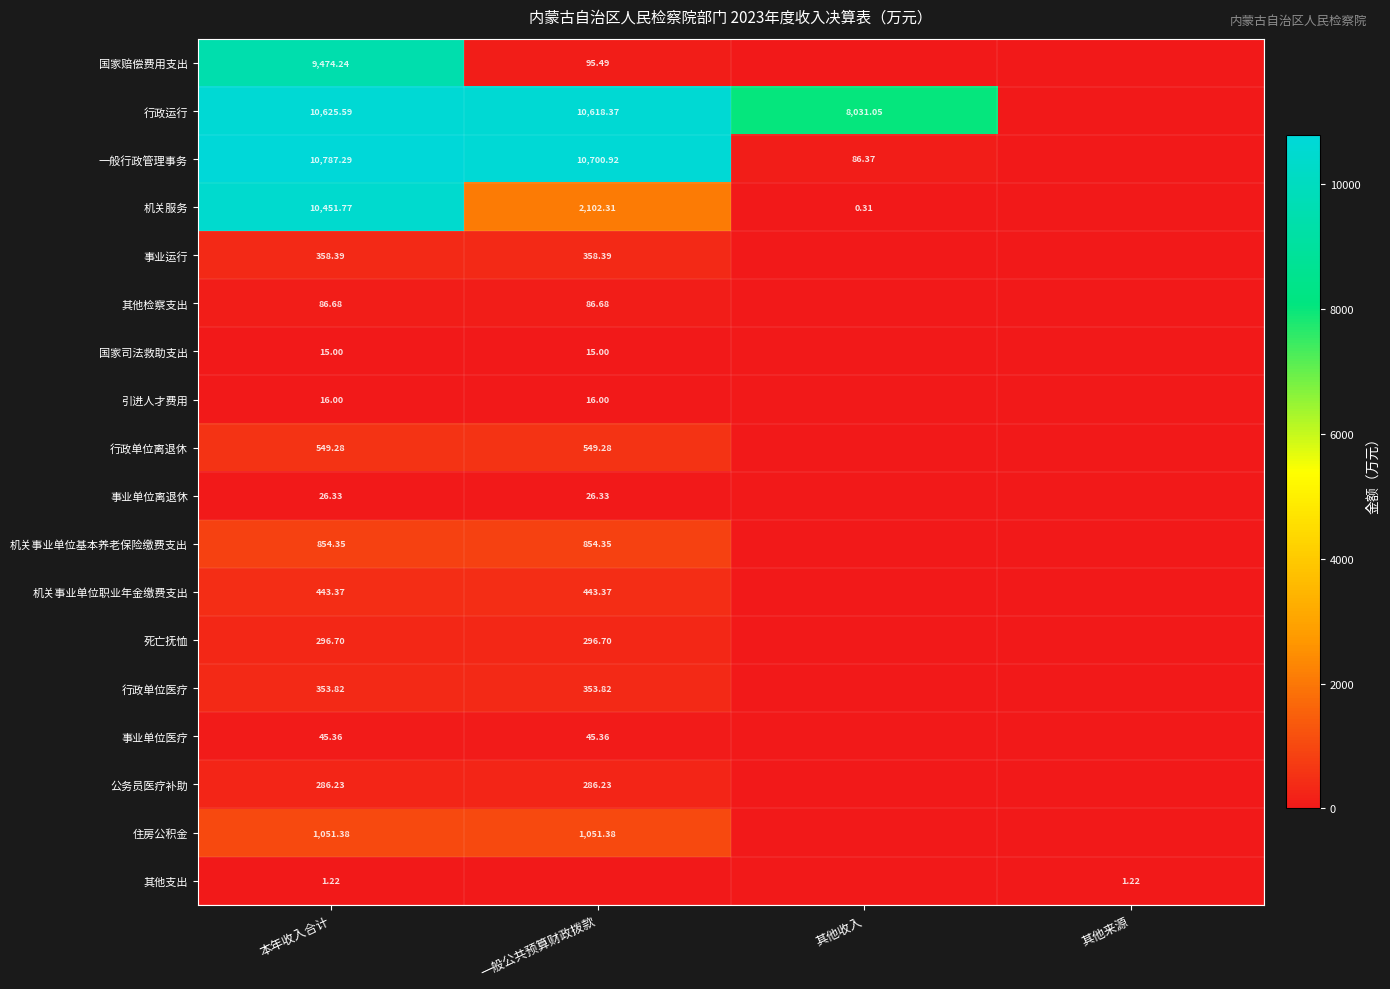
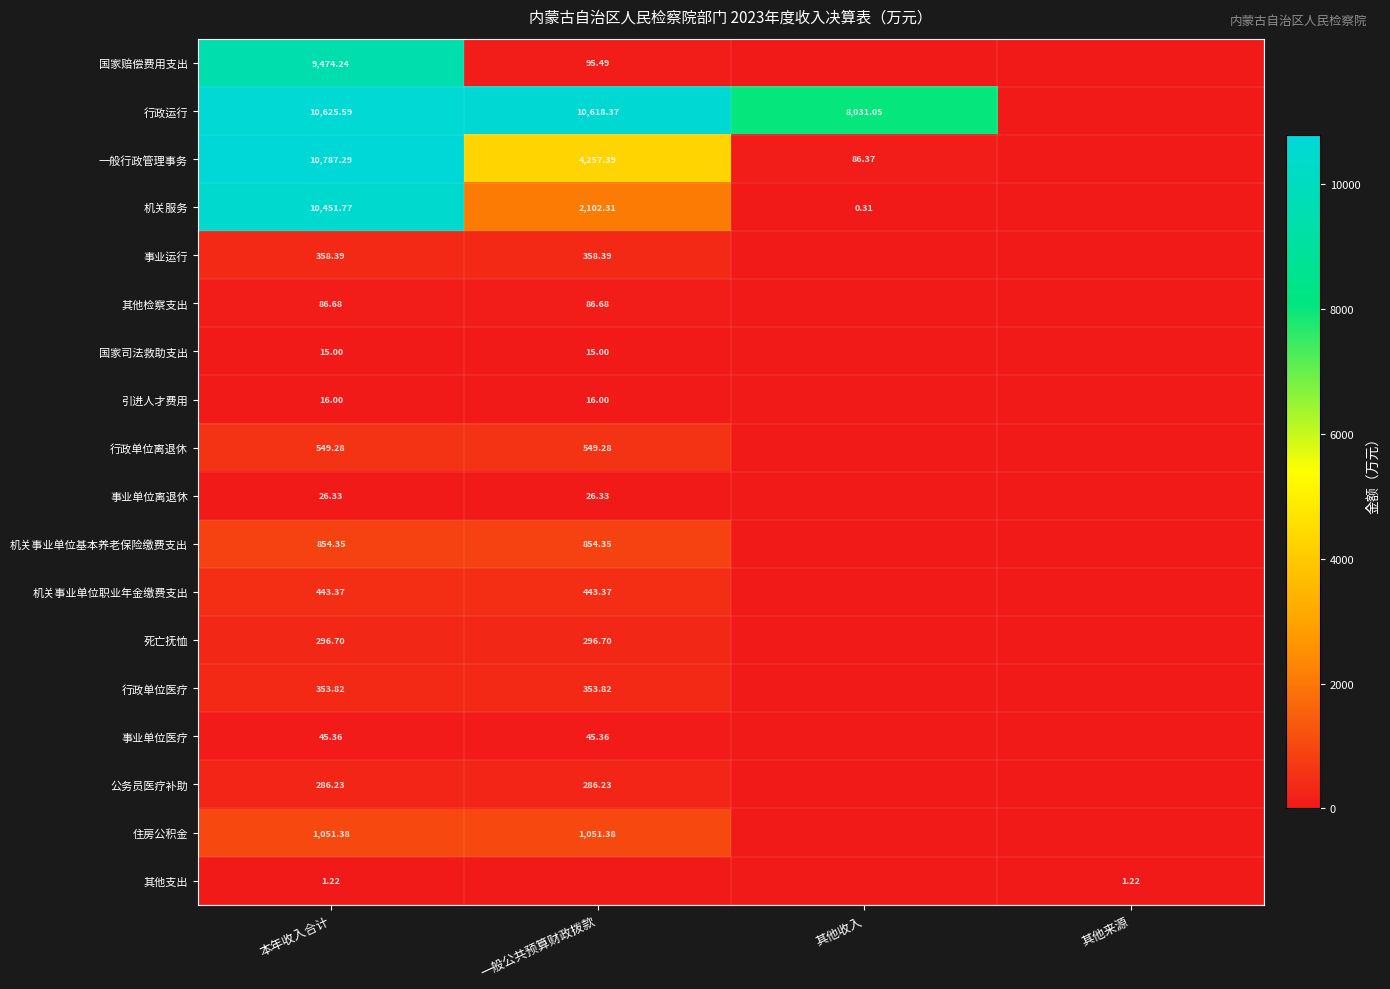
一般行政管理事务, 一般公共预算财政拨款: 10,700.92 -> 4,257.39
